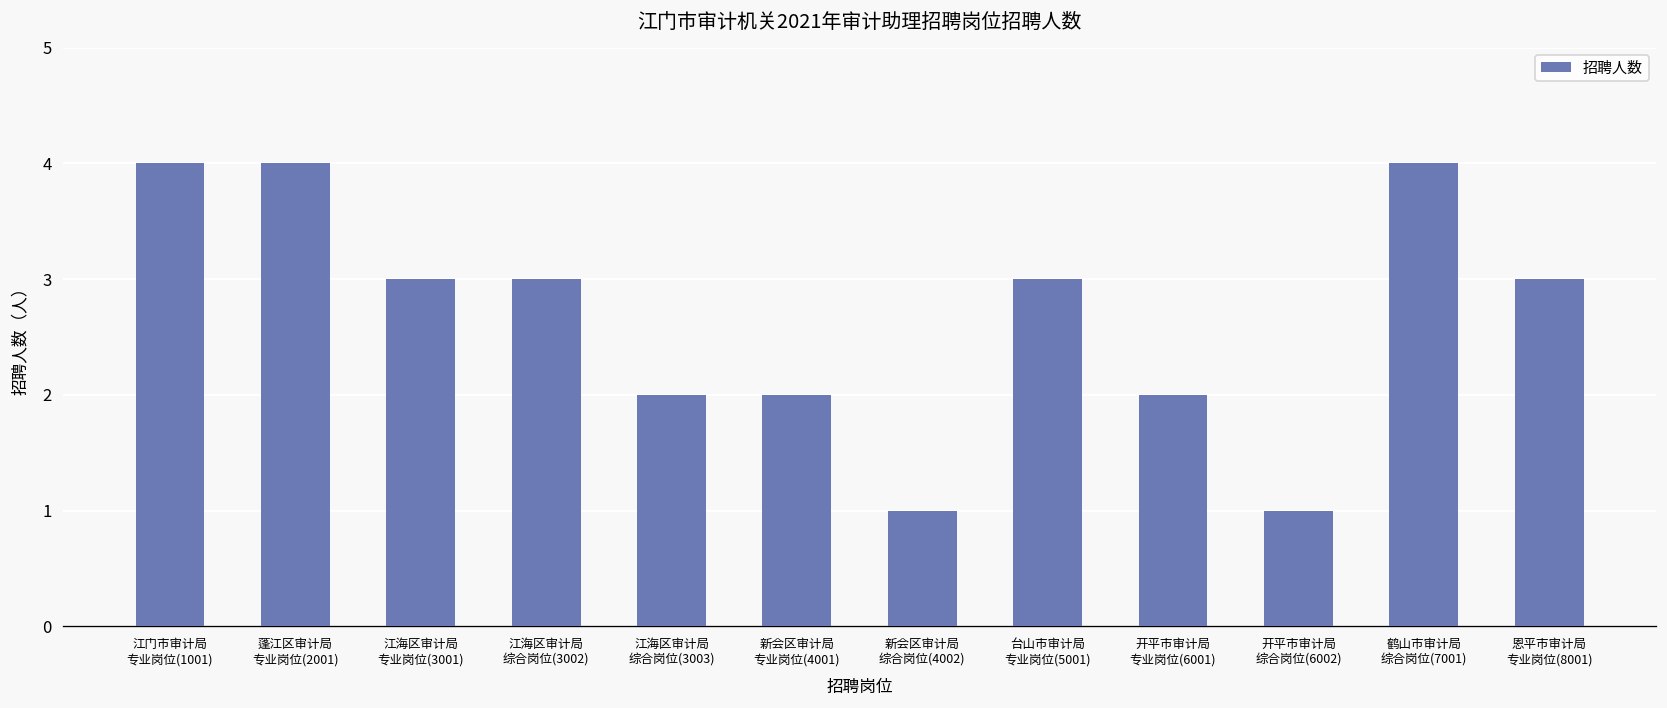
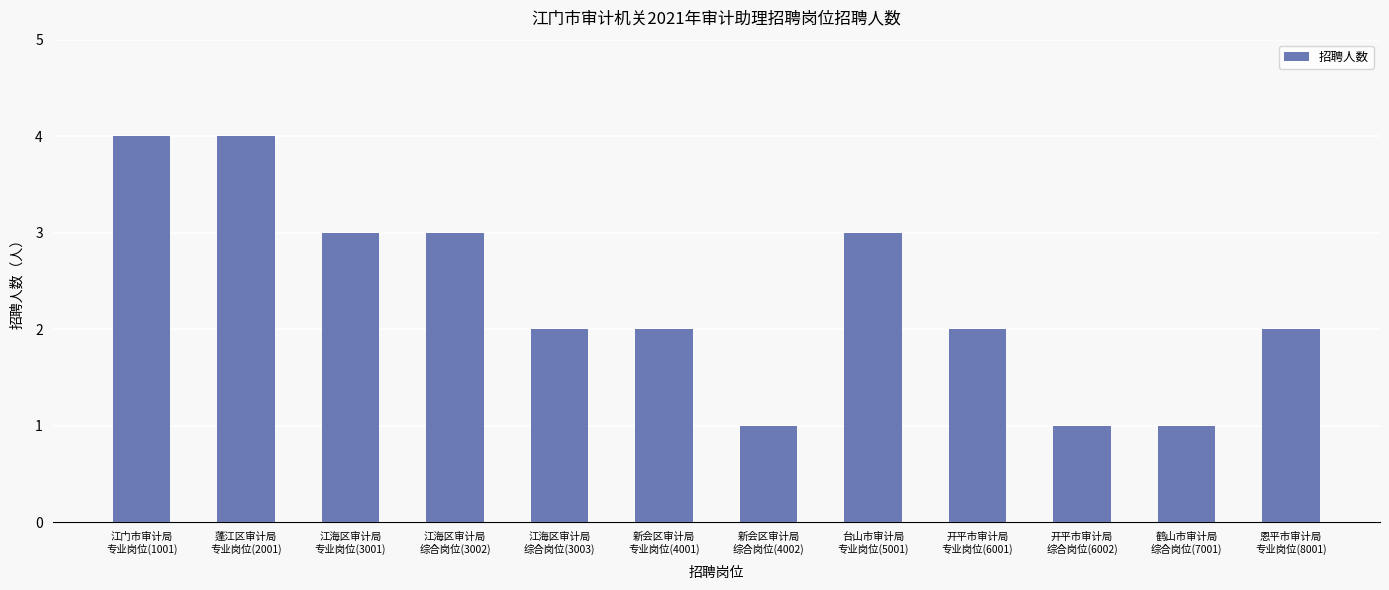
鹤山市审计局 综合岗位(7001): 4 -> 1
恩平市审计局 专业岗位(8001): 3 -> 2
